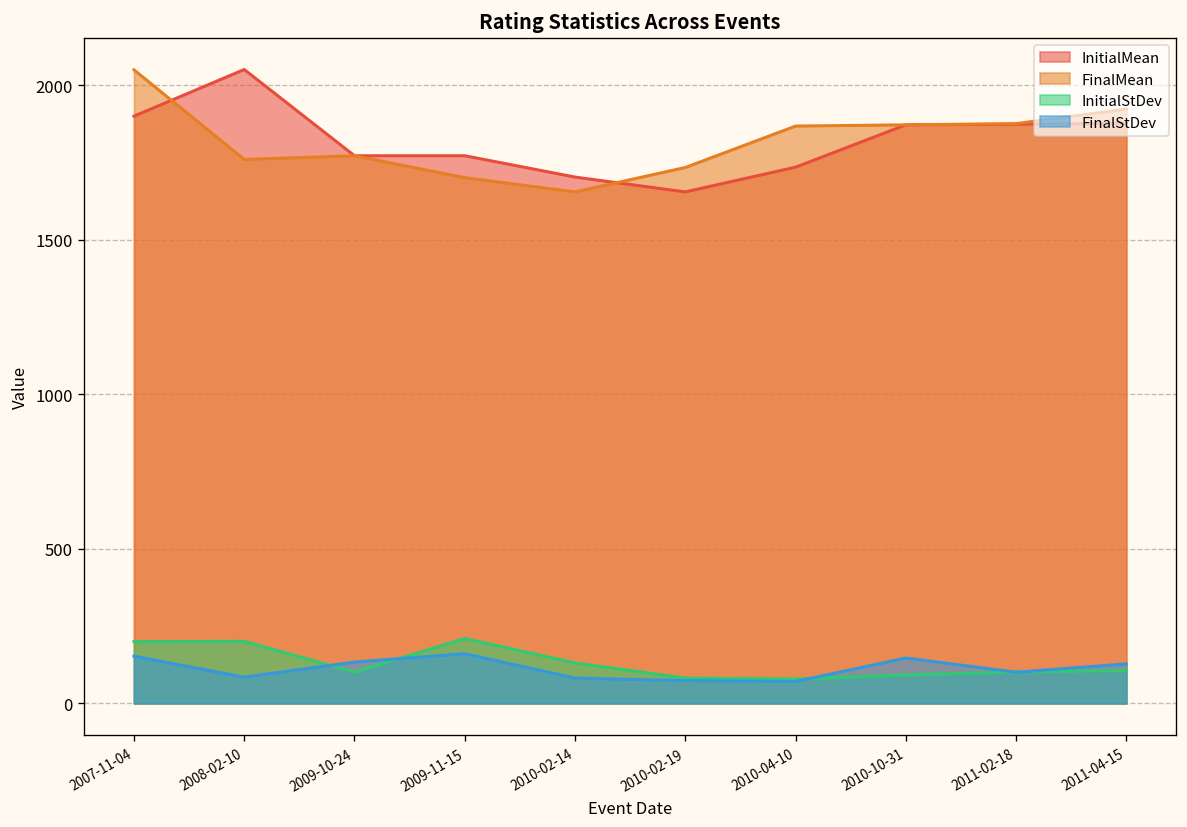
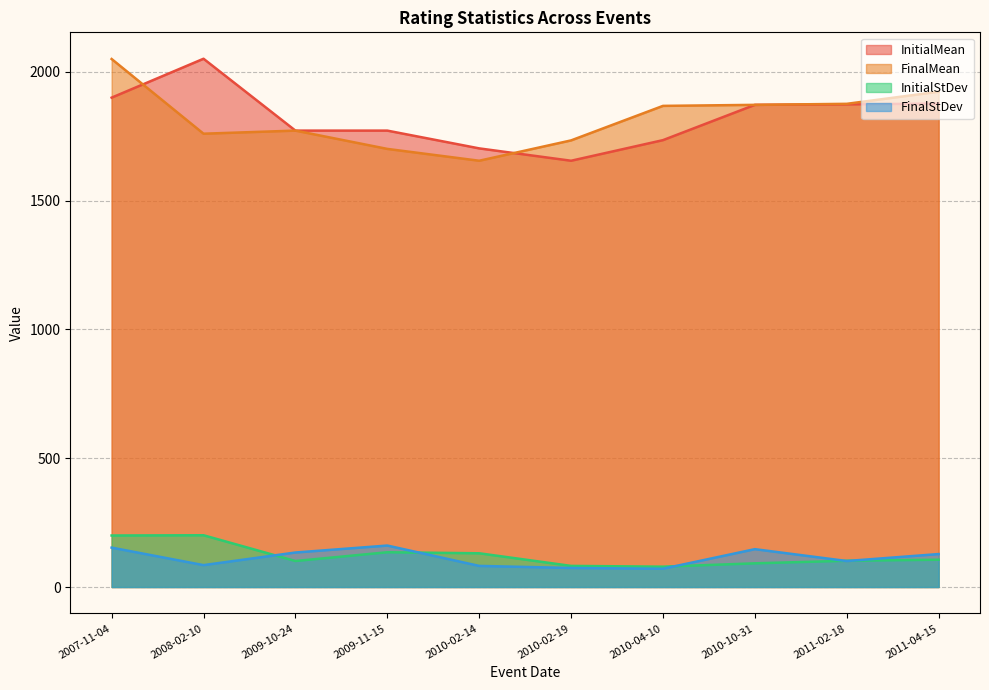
InitialStDev, 2009-11-15: 210 -> 140
